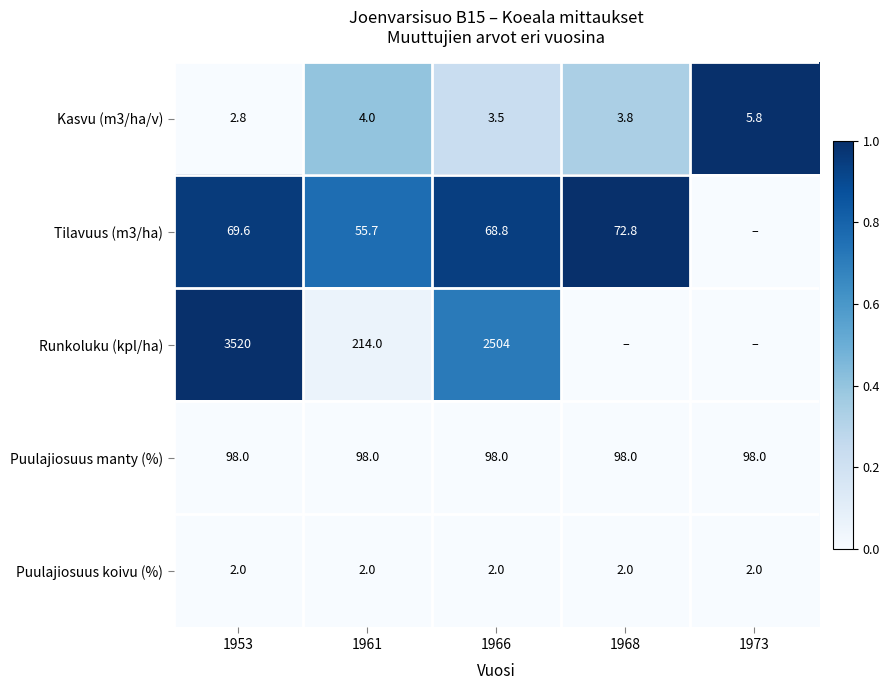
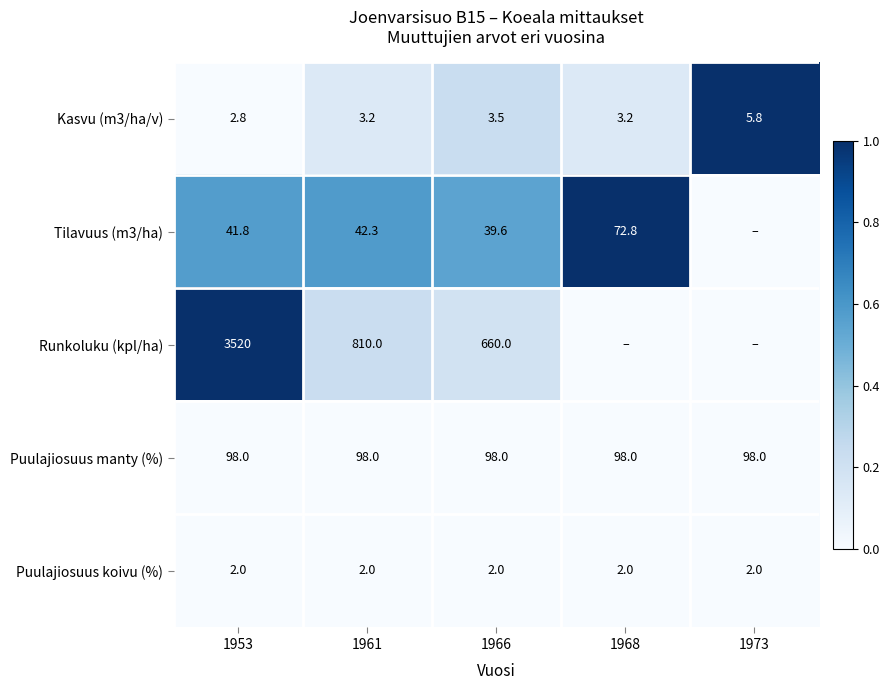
Kasvu (m3/ha/v), 1961: 4.0 -> 3.2
Kasvu (m3/ha/v), 1968: 3.8 -> 3.2
Tilavuus (m3/ha), 1953: 69.6 -> 41.8
Tilavuus (m3/ha), 1961: 55.7 -> 42.3
Tilavuus (m3/ha), 1966: 68.8 -> 39.6
Runkoluku (kpl/ha), 1961: 214.0 -> 810.0
Runkoluku (kpl/ha), 1966: 2504 -> 660.0
